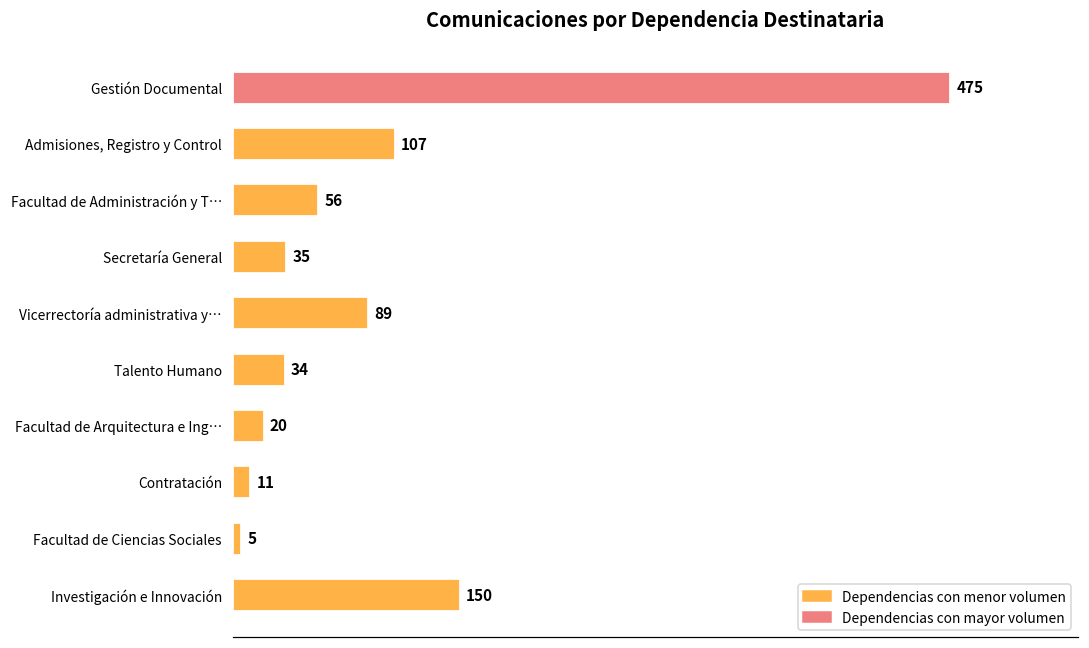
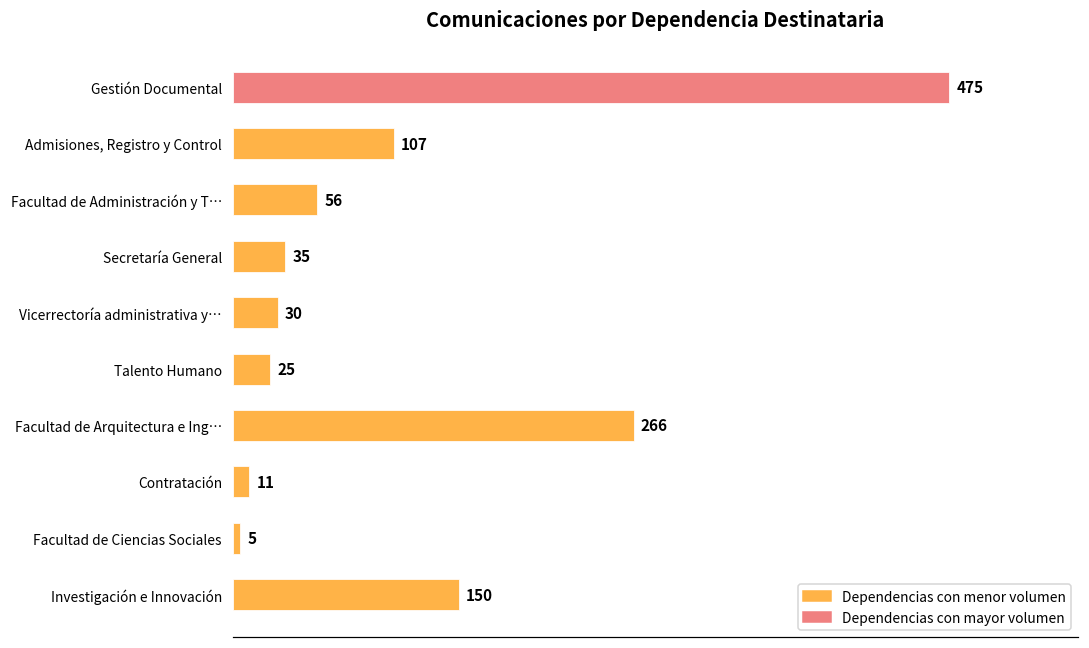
Vicerrectoría administrativa y…: 89 -> 30
Talento Humano: 34 -> 25
Facultad de Arquitectura e Ing…: 20 -> 266
